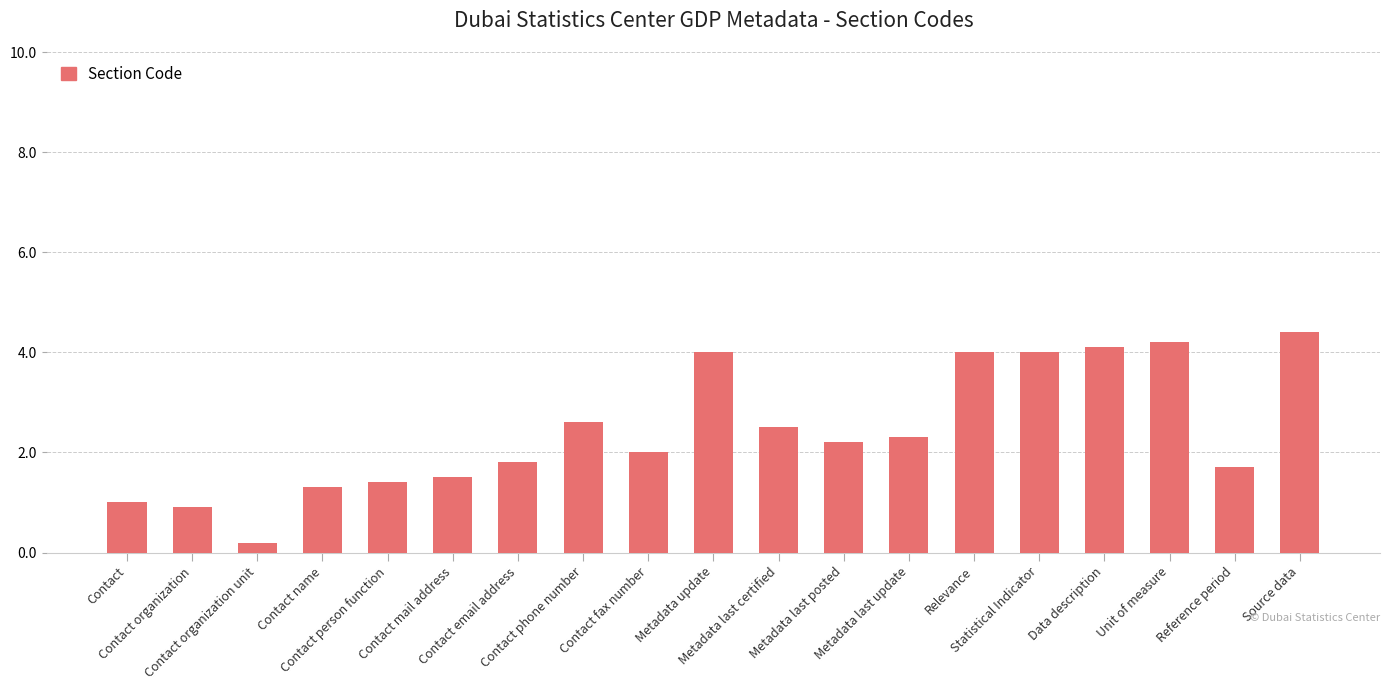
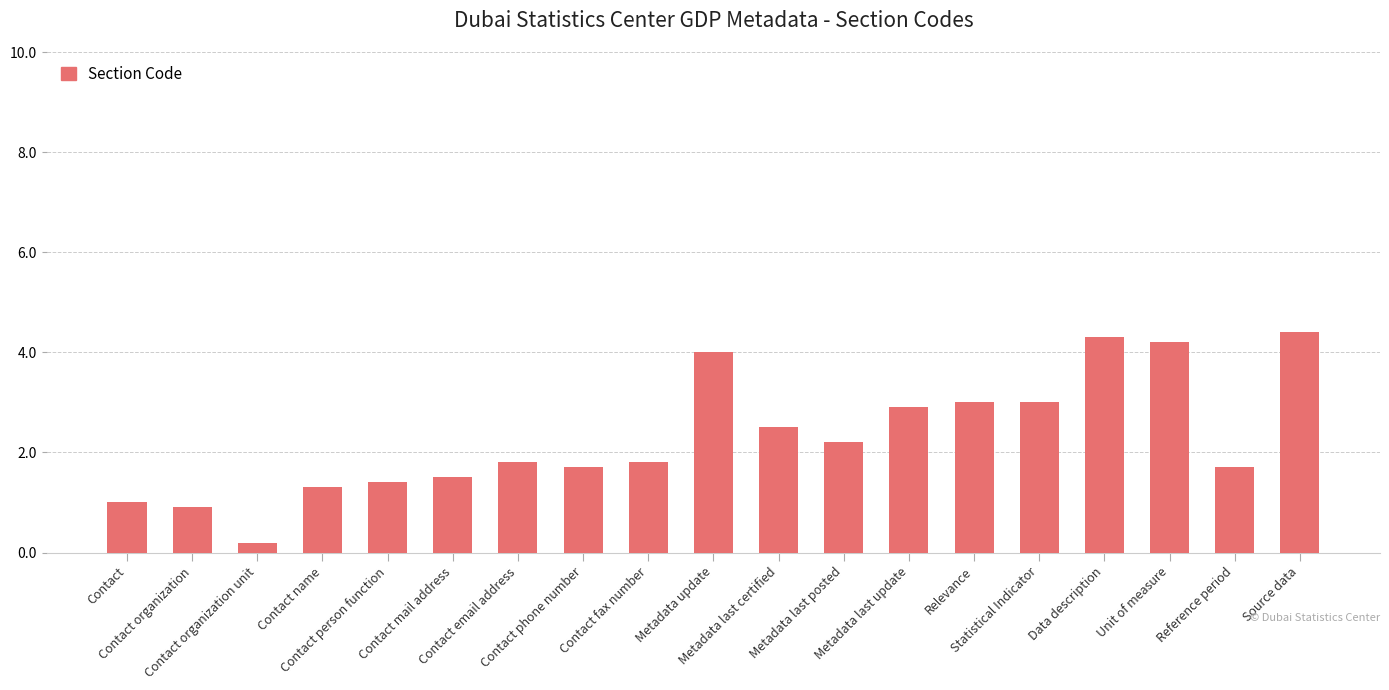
Contact phone number: 2.6 -> 1.7
Contact fax number: 2.0 -> 1.8
Metadata last update: 2.3 -> 2.9
Relevance: 4 -> 3
Statistical Indicator: 4 -> 3
Data description: 4.1 -> 4.3
